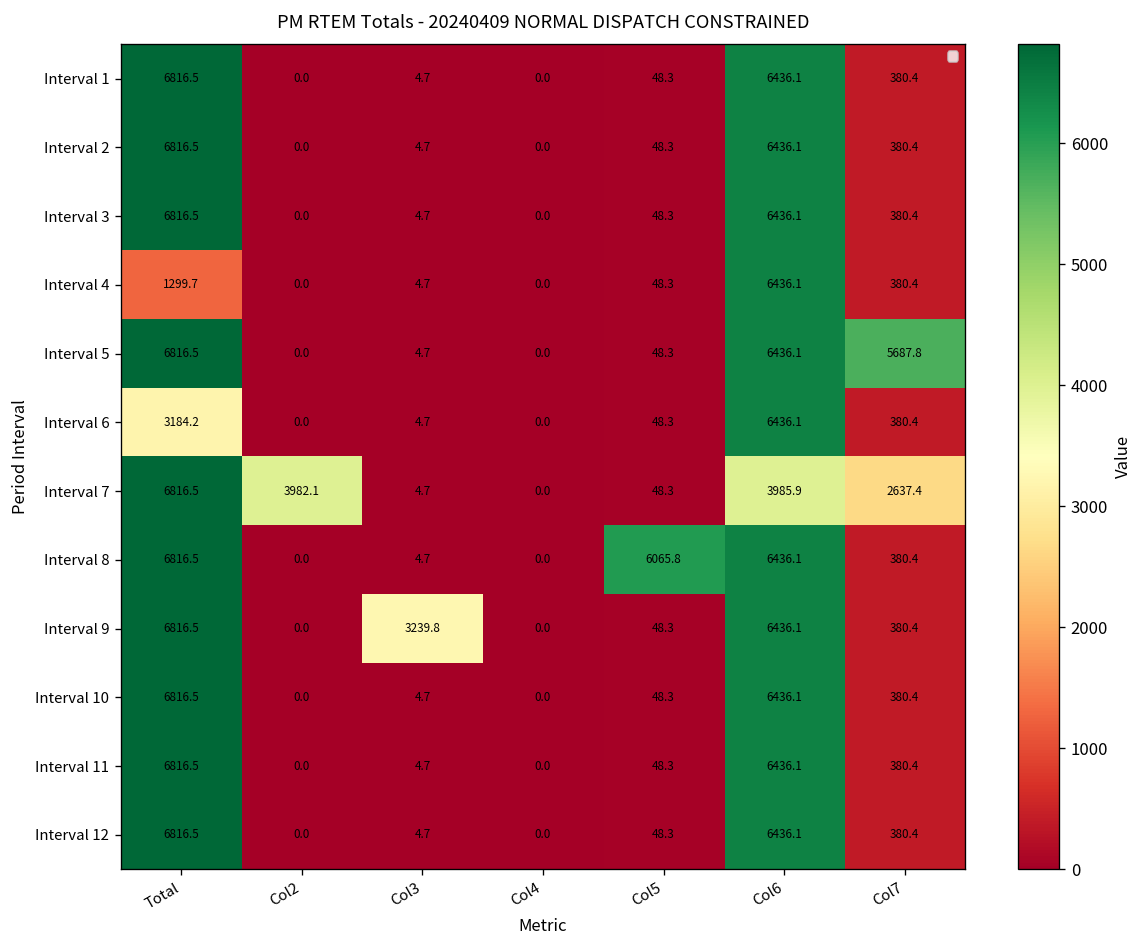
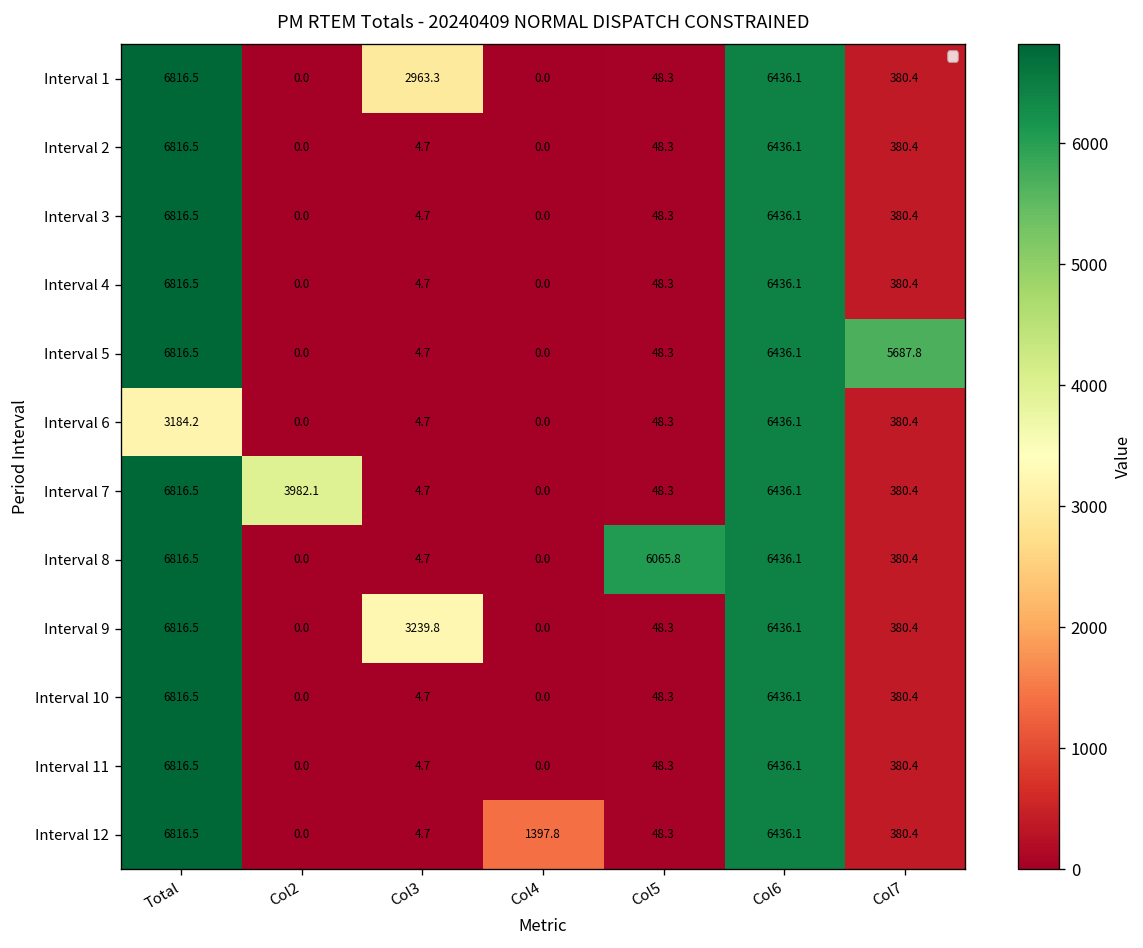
Interval 1, Col3: 4.7 -> 2963.3
Interval 4, Total: 1299.7 -> 6816.5
Interval 7, Col6: 3985.9 -> 6436.1
Interval 7, Col7: 2637.4 -> 380.4
Interval 12, Col4: 0.0 -> 1397.8
